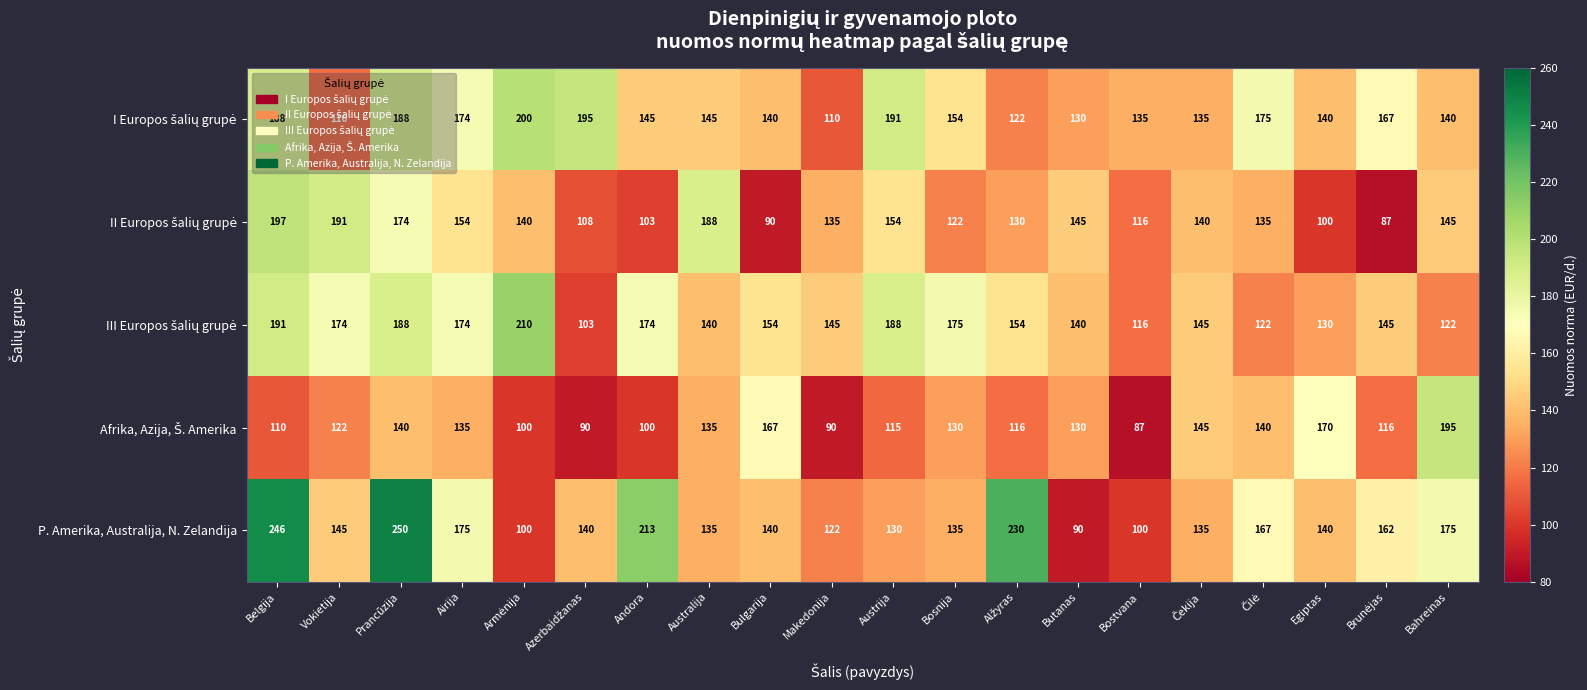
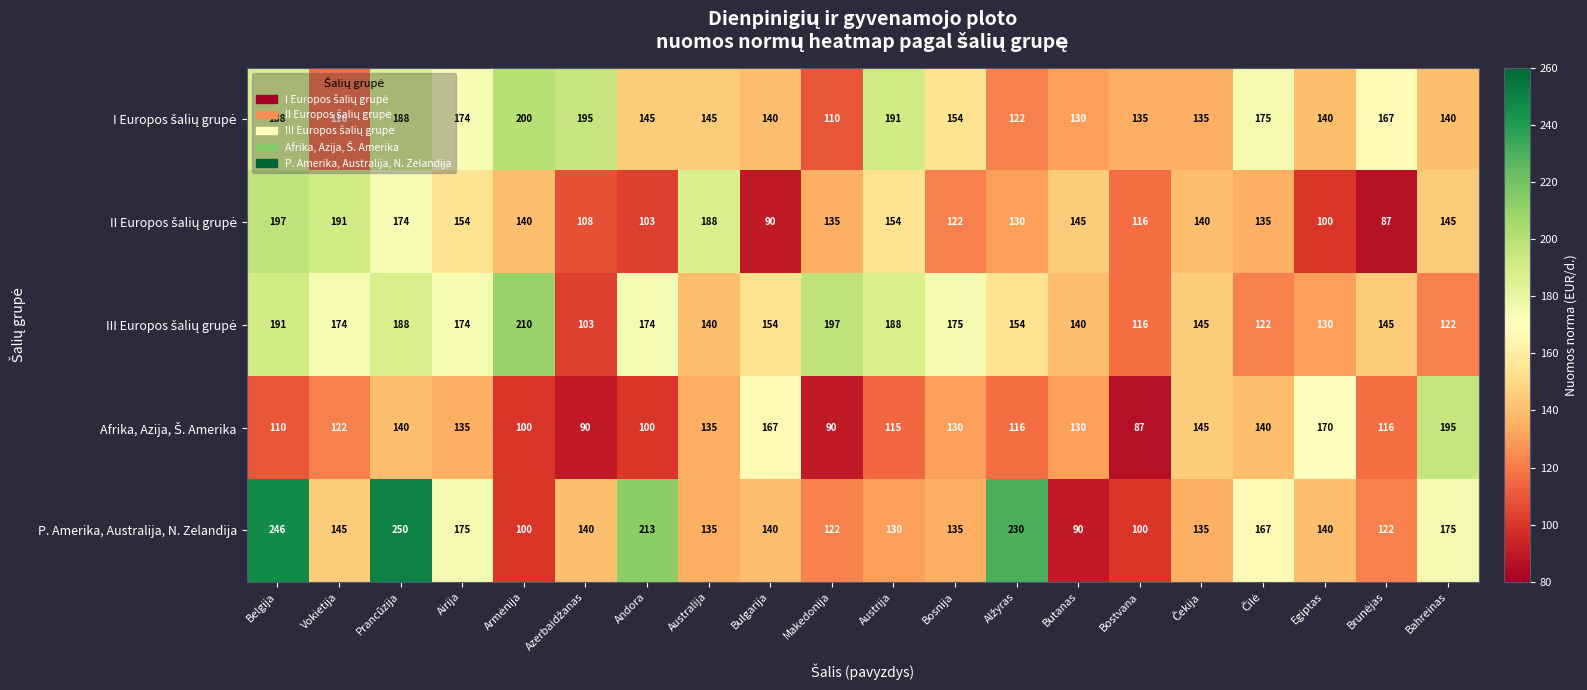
III Europos šalių grupė, Makedonija: 145 -> 197
P. Amerika, Australija, N. Zelandija, Brunėjas: 162 -> 122
